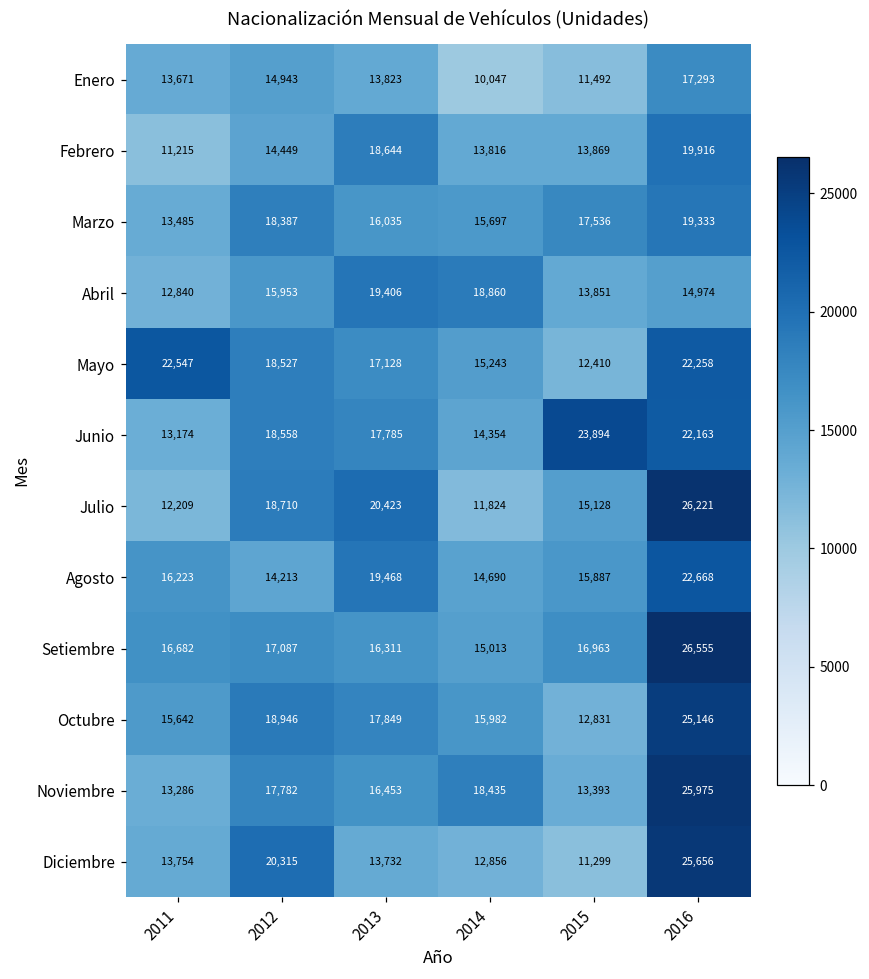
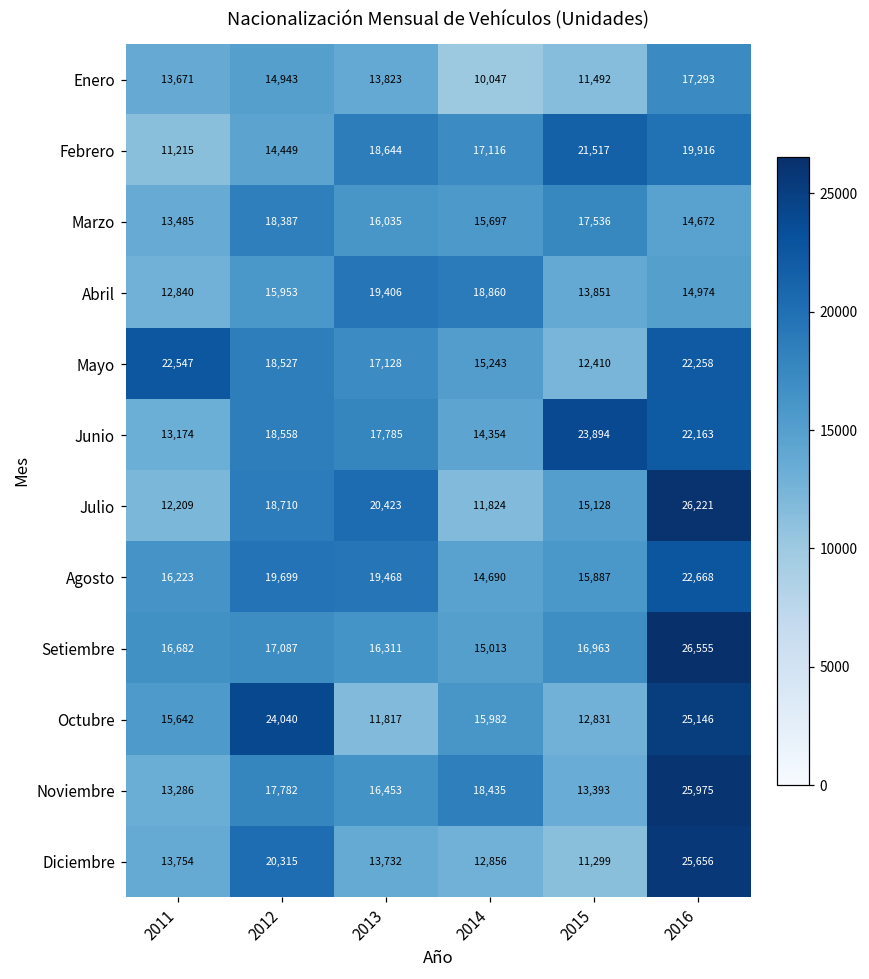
Febrero, 2014: 13,816 -> 17,116
Febrero, 2015: 13,869 -> 21,517
Marzo, 2016: 19,333 -> 14,672
Agosto, 2012: 14,213 -> 19,699
Octubre, 2012: 18,946 -> 24,040
Octubre, 2013: 17,849 -> 11,817
